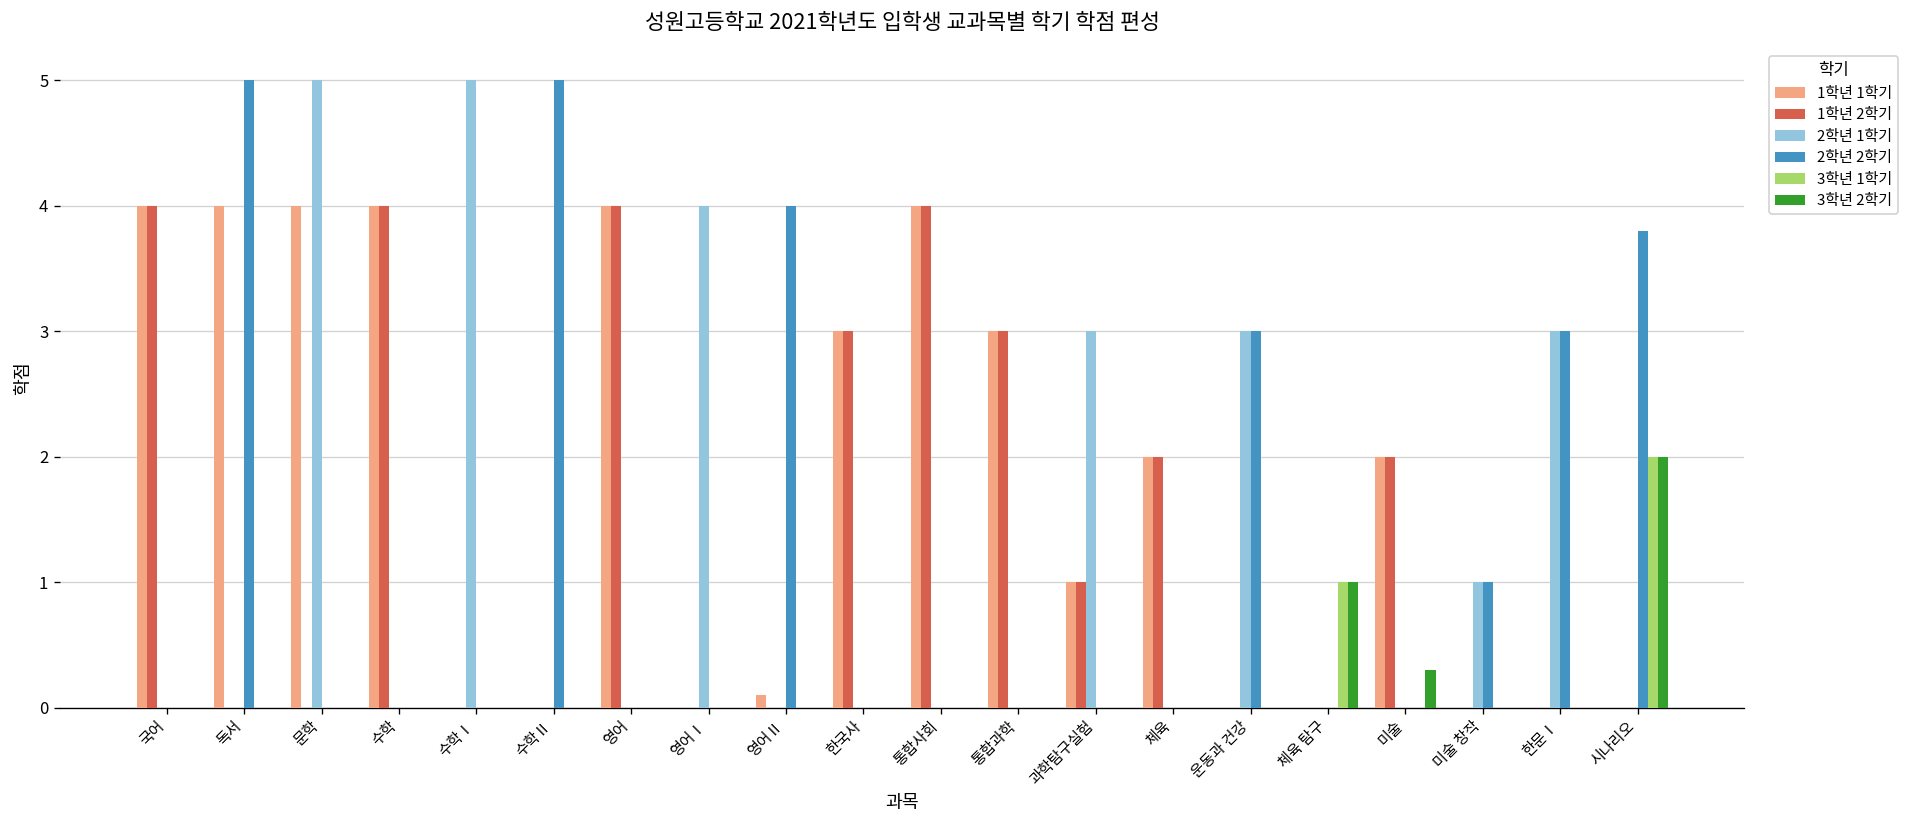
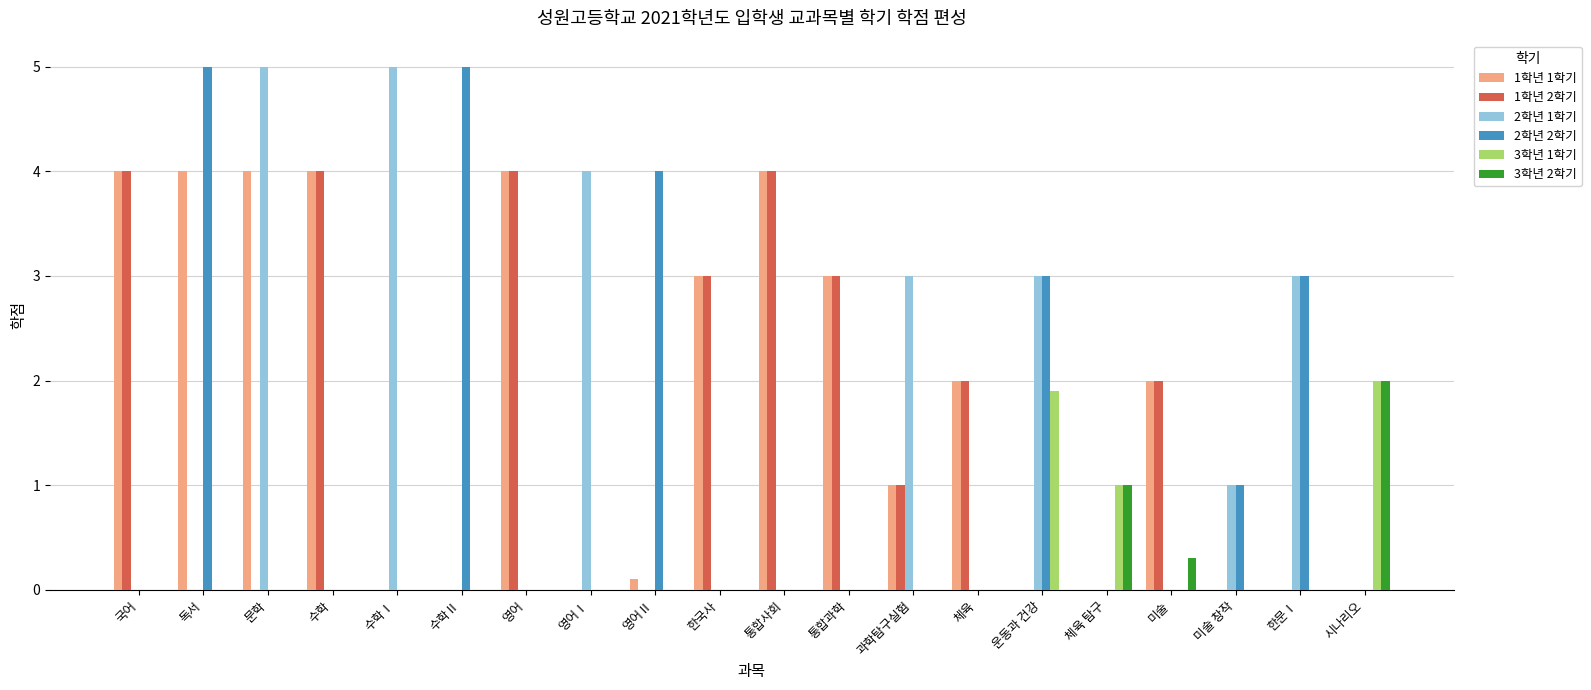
3학년 1학기, 운동과 건강: 0.0 -> 1.9
2학년 2학기, 시나리오: 3.8 -> 0.0
